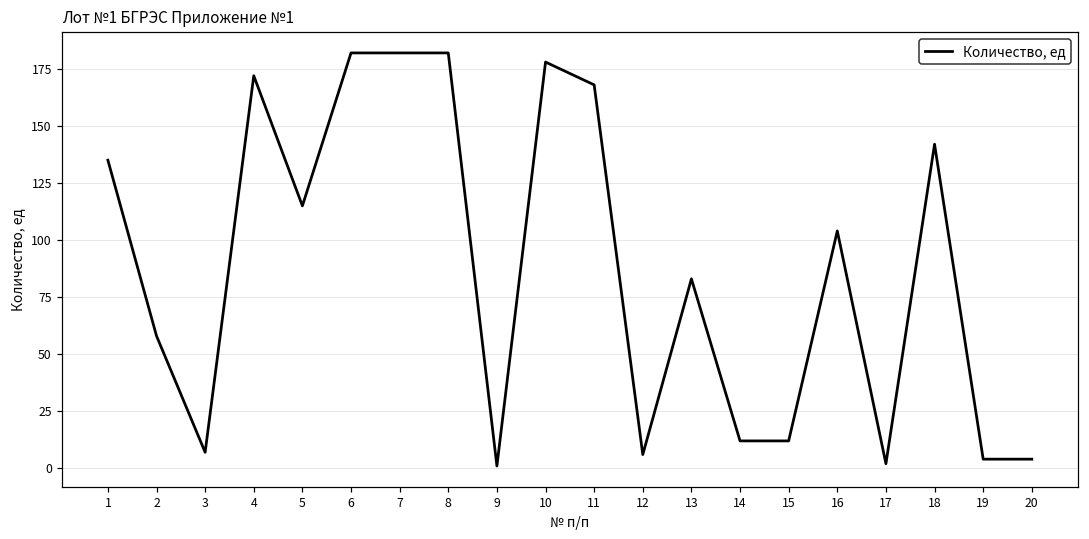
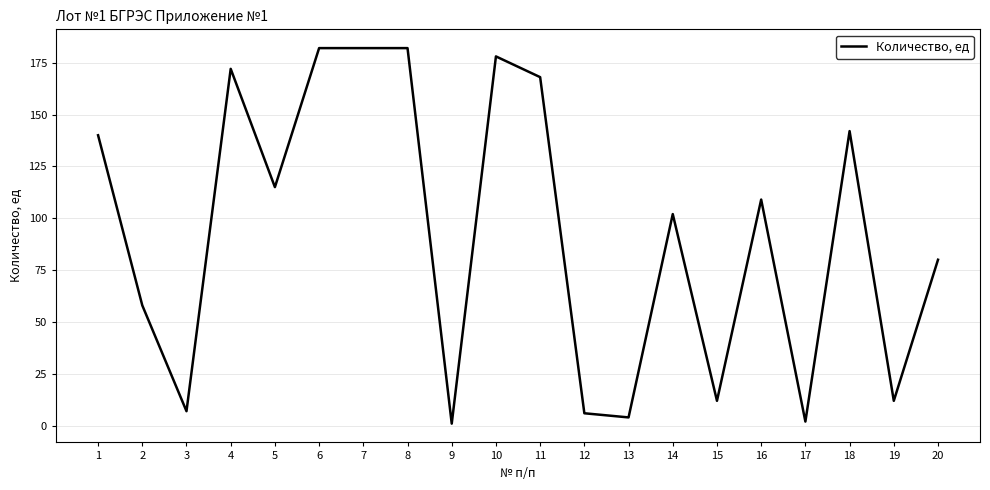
1: 135 -> 140
13: 83 -> 4
14: 12 -> 102
16: 104 -> 109
19: 4 -> 12
20: 4 -> 80
